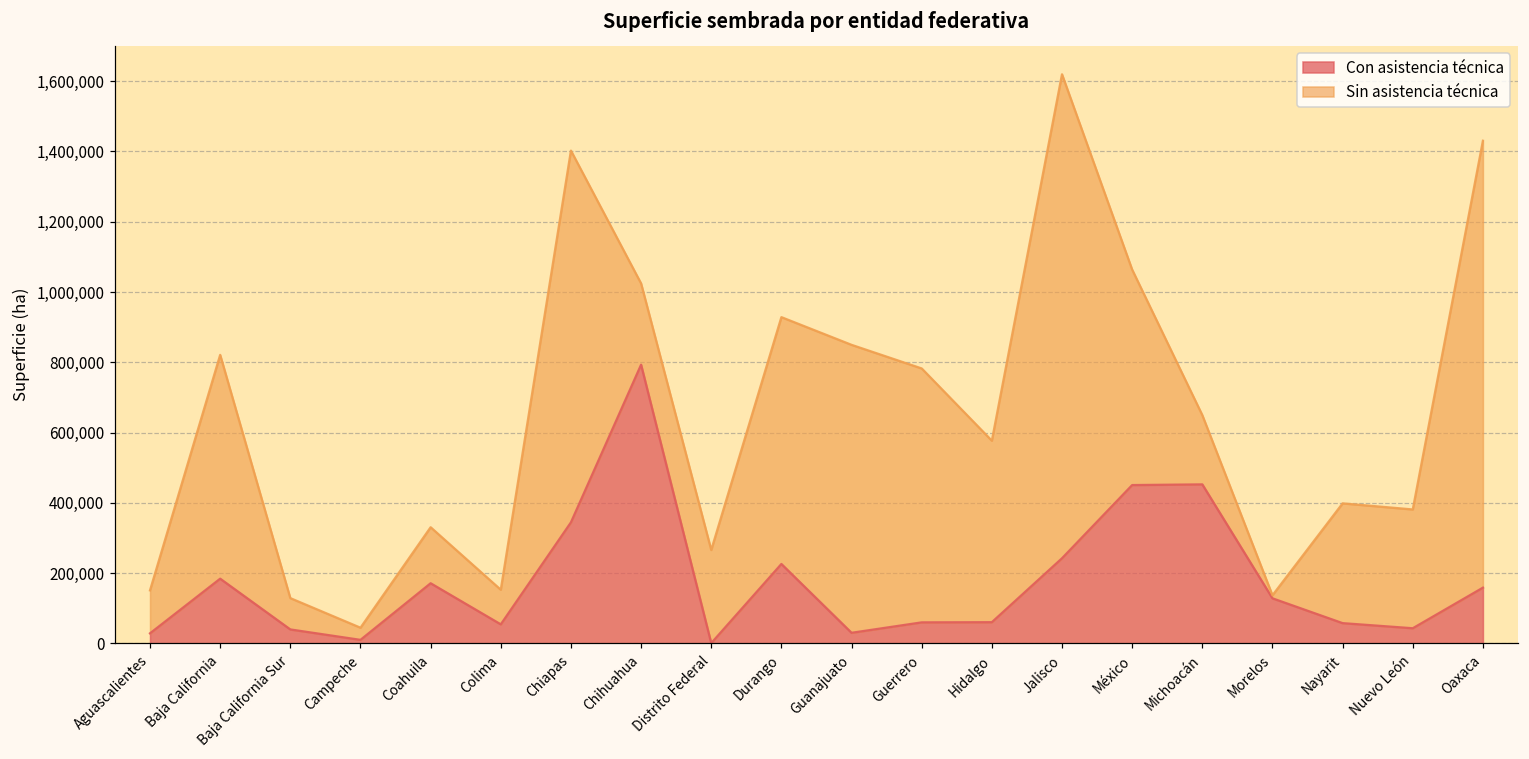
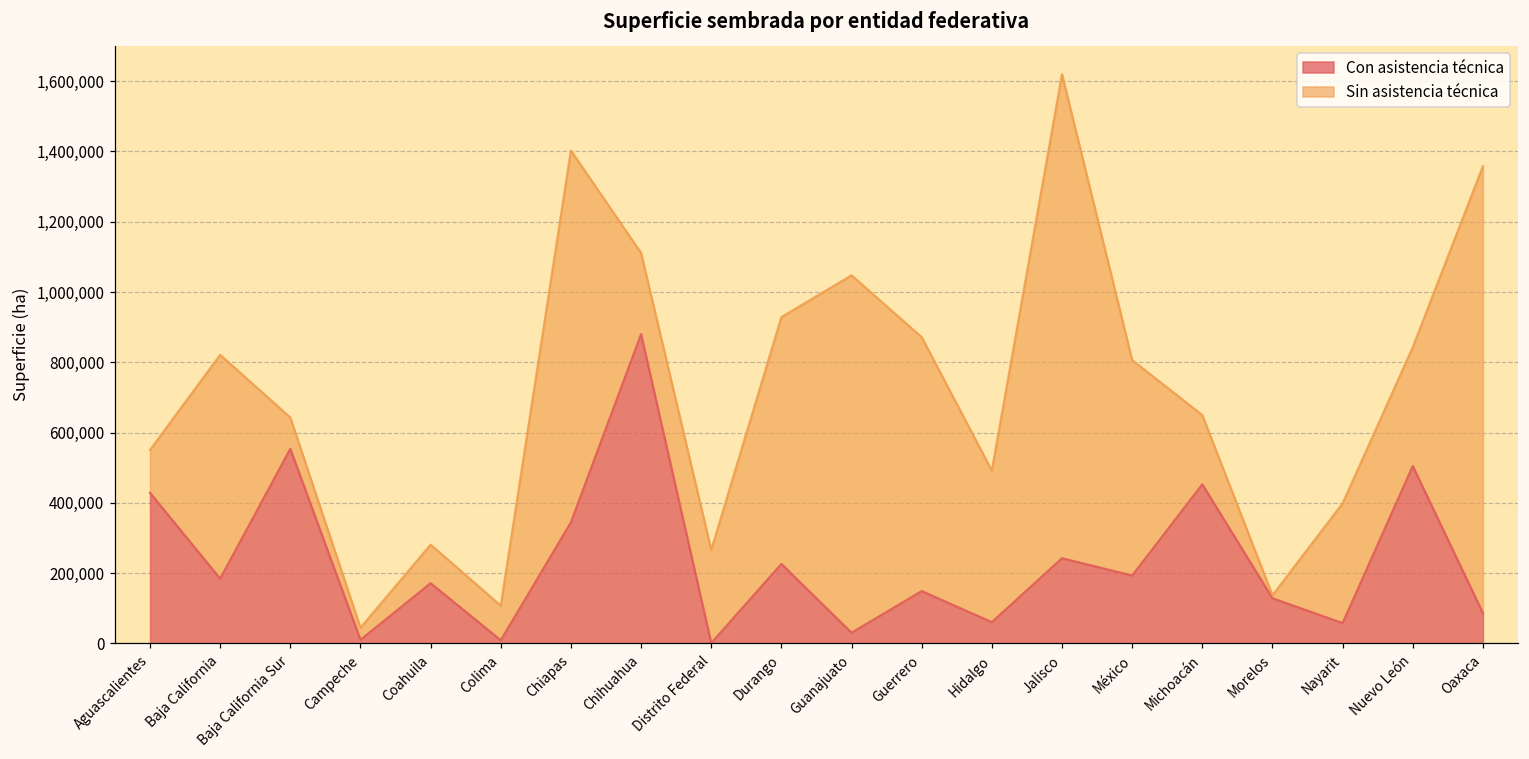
Con asistencia técnica, Aguascalientes: 30,000 -> 430,000
Con asistencia técnica, Baja California Sur: 40,000 -> 550,000
Sin asistencia técnica, Coahuila: 160,000 -> 110,000
Con asistencia técnica, Colima: 50,000 -> 10,000
Con asistencia técnica, Chihuahua: 790,000 -> 880,000
Sin asistencia técnica, Guanajuato: 820,000 -> 1,020,000
Con asistencia técnica, Guerrero: 60,000 -> 150,000
Sin asistencia técnica, Hidalgo: 520,000 -> 430,000
Con asistencia técnica, México: 450,000 -> 190,000
Con asistencia técnica, Nuevo León: 40,000 -> 500,000
Con asistencia técnica, Oaxaca: 160,000 -> 90,000
